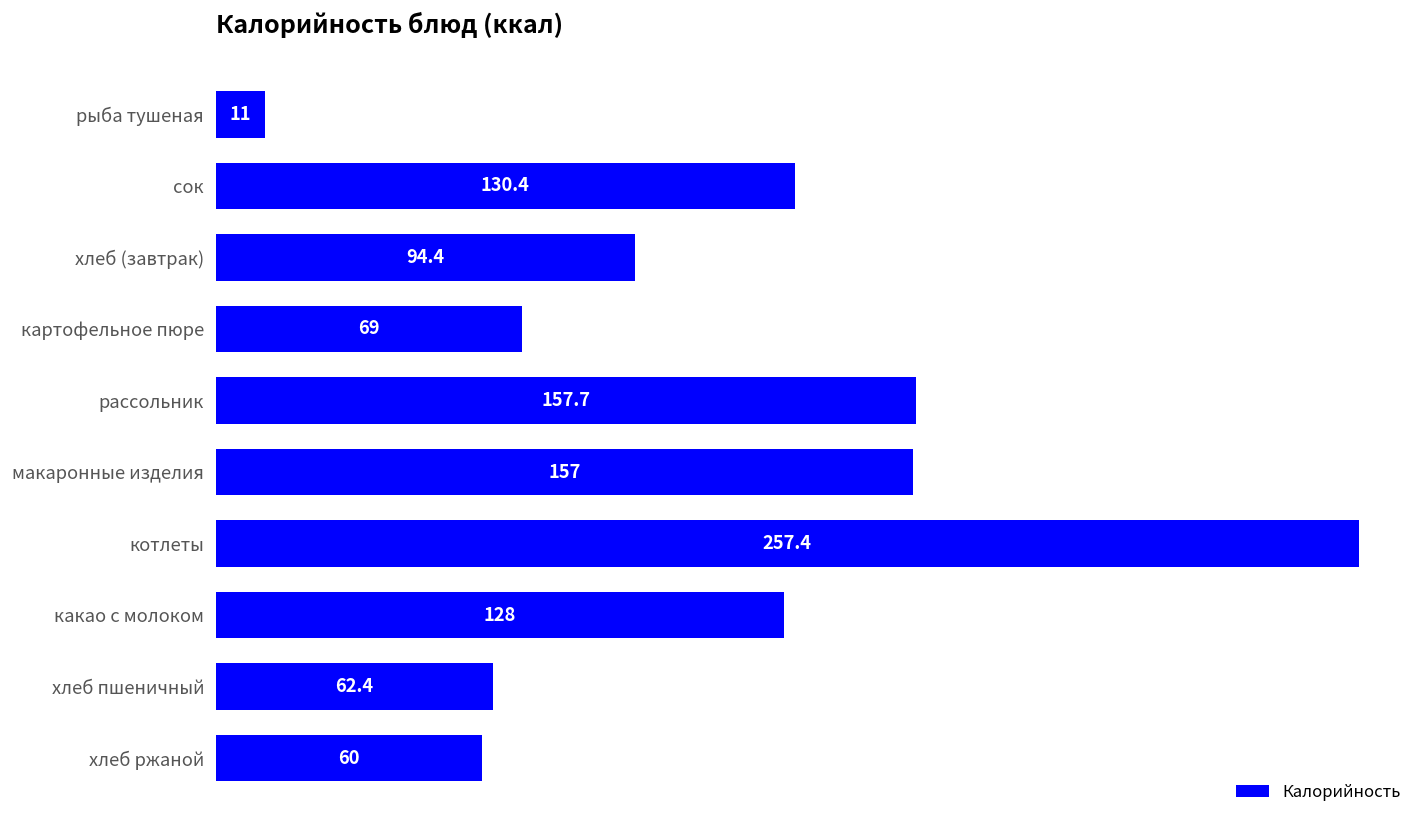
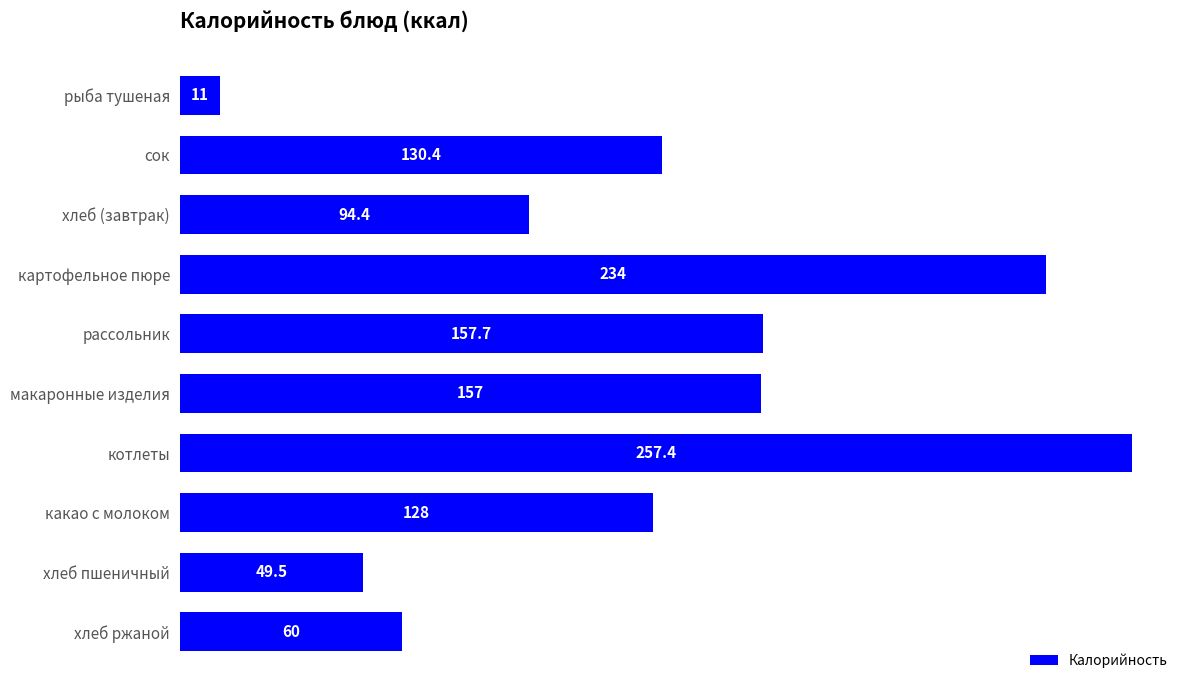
картофельное пюре: 69 -> 234
хлеб пшеничный: 62.4 -> 49.5
